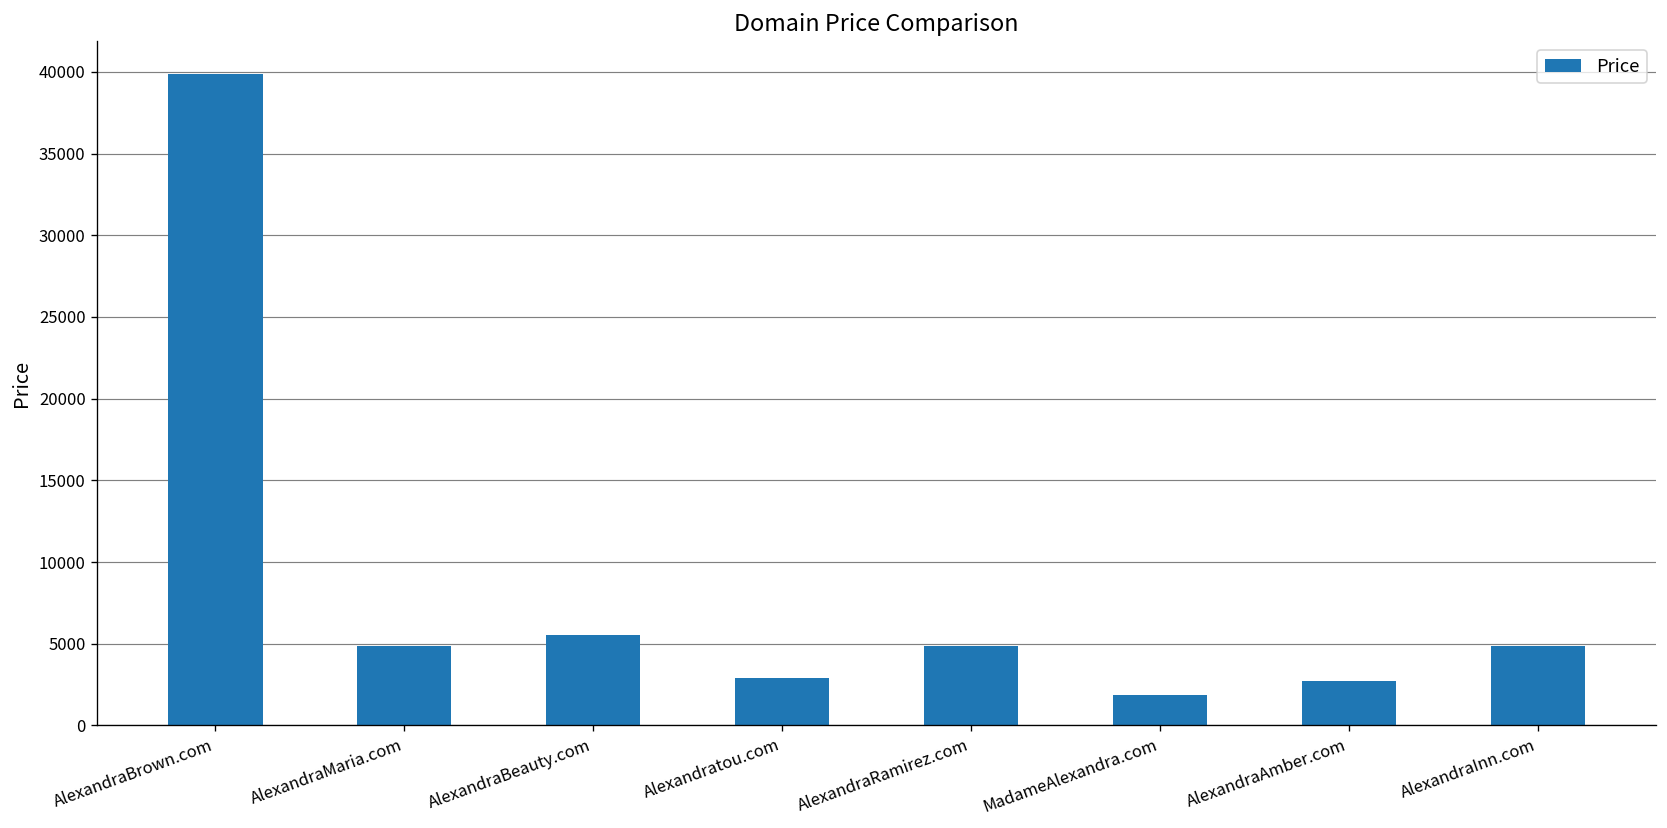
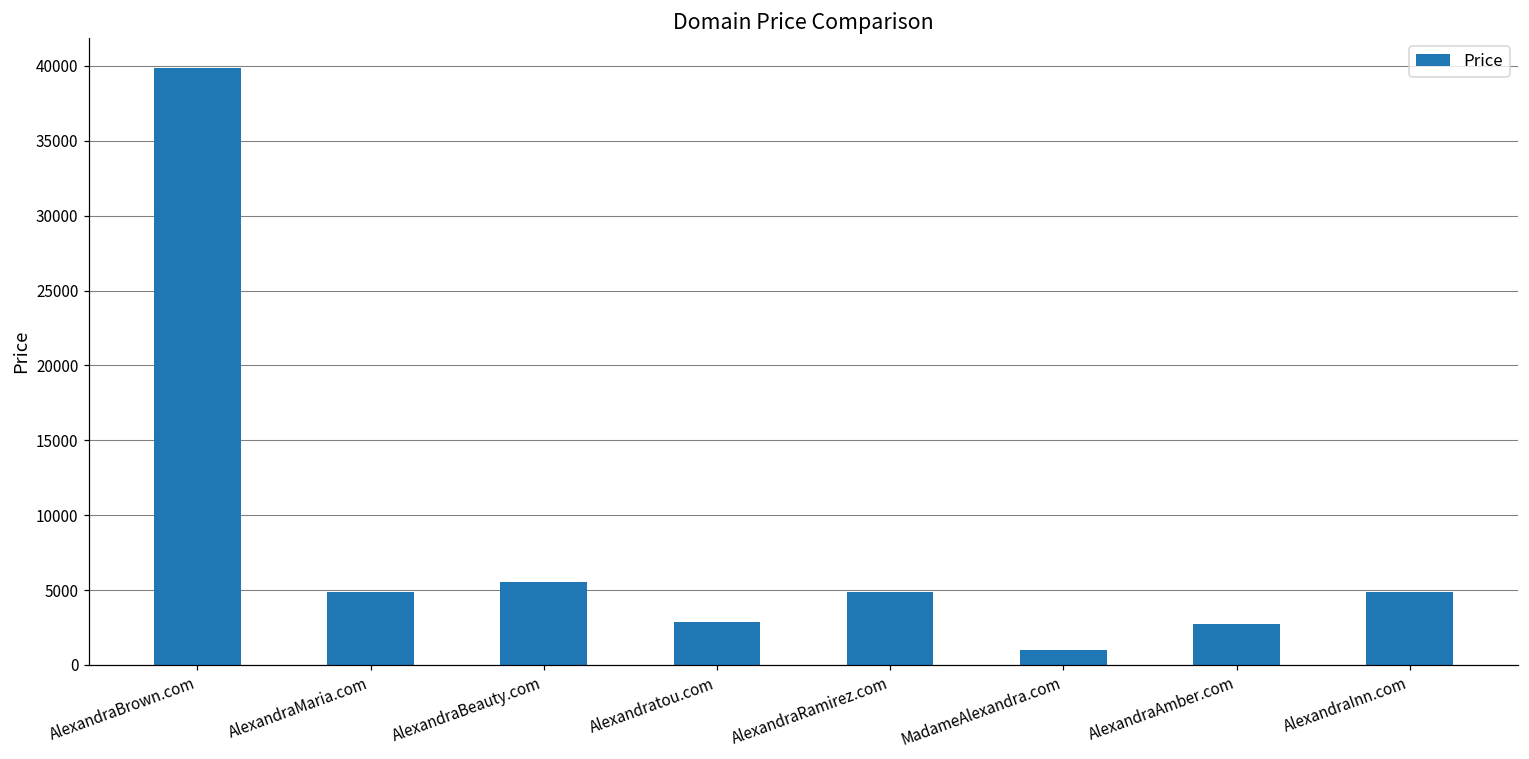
MadameAlexandra.com: 1900 -> 1000
